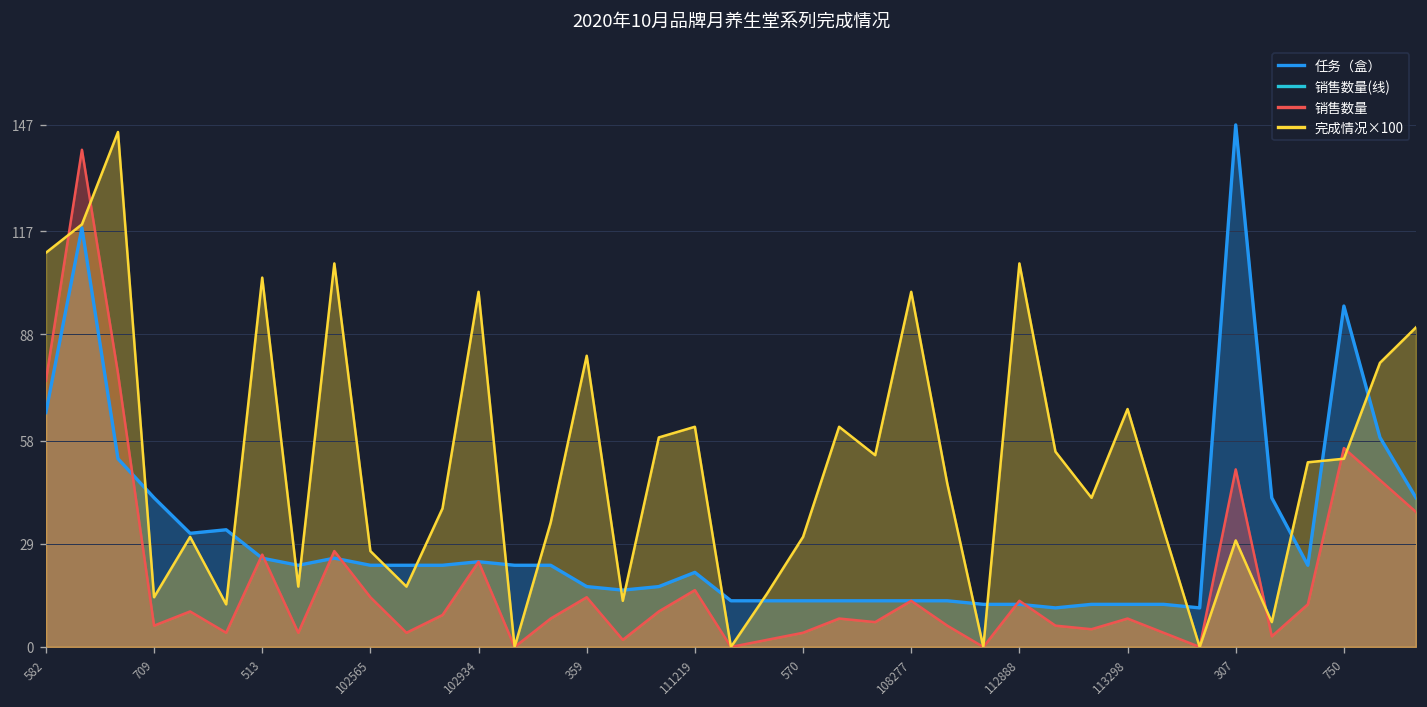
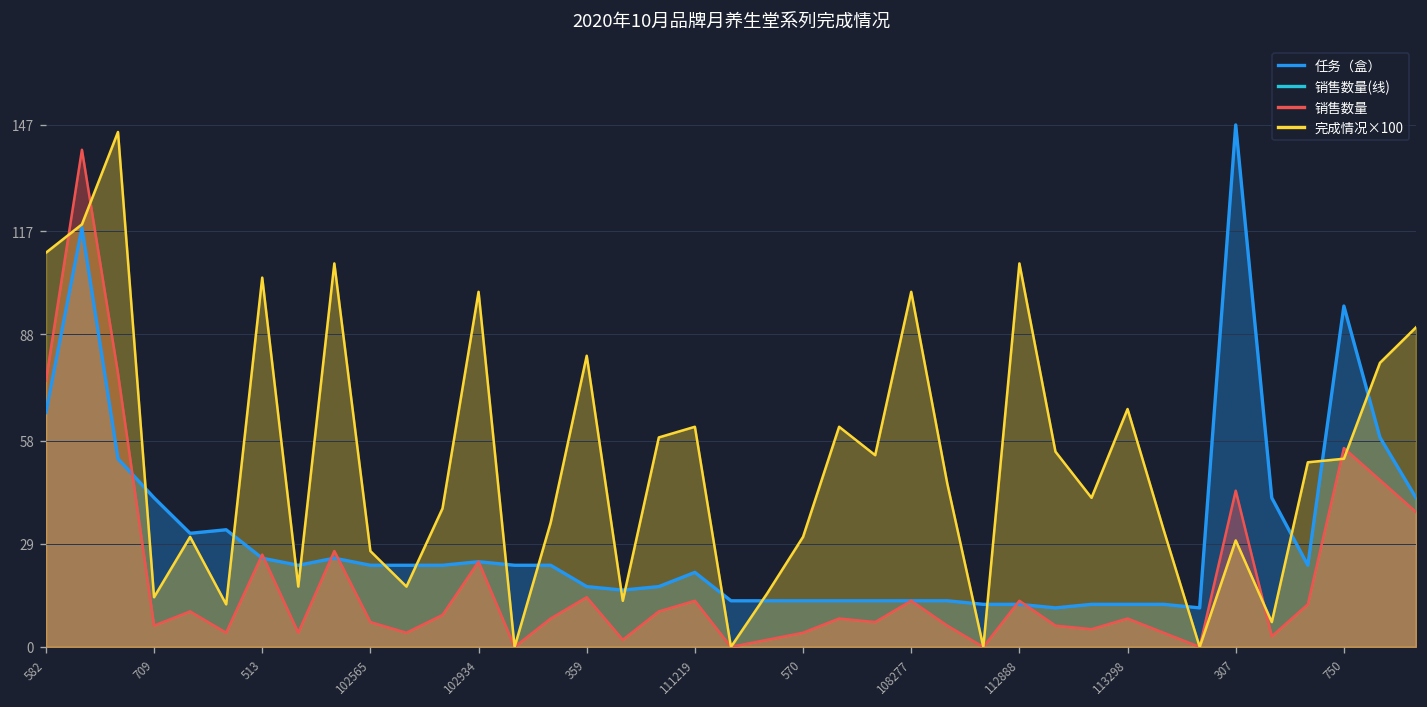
销售数量, 102565: 14 -> 7
销售数量, 111219: 16 -> 13
销售数量, 307: 50 -> 44
